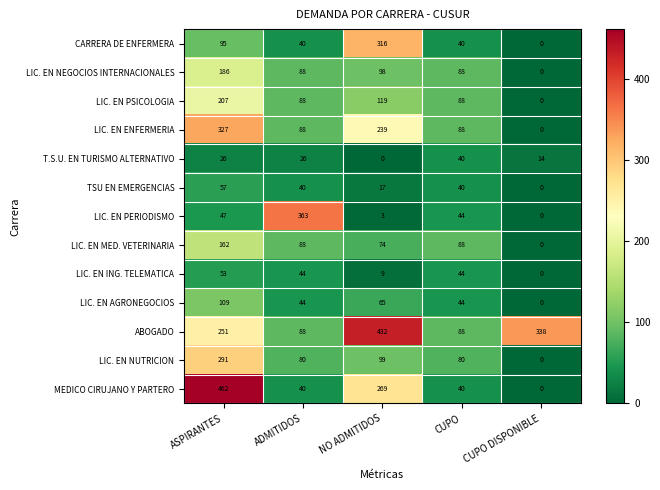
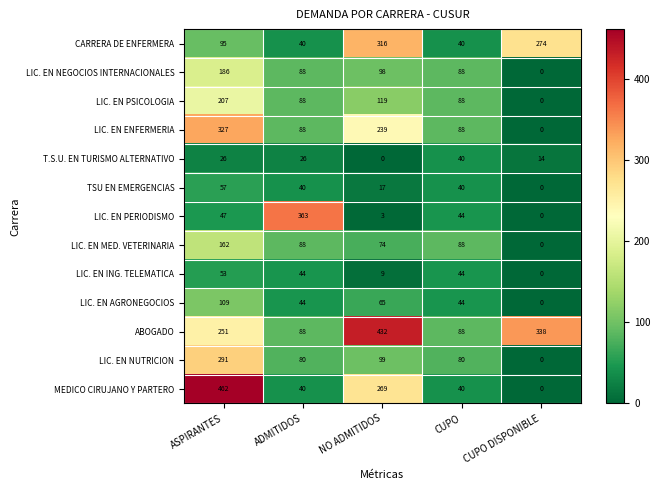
CARRERA DE ENFERMERA, CUPO DISPONIBLE: 0 -> 274
